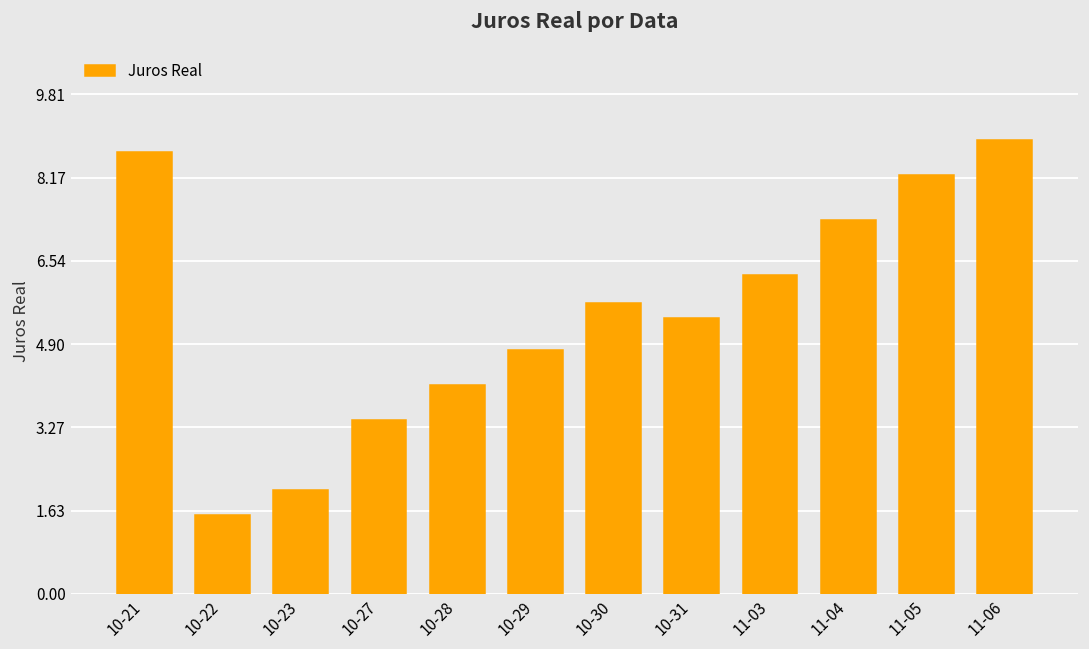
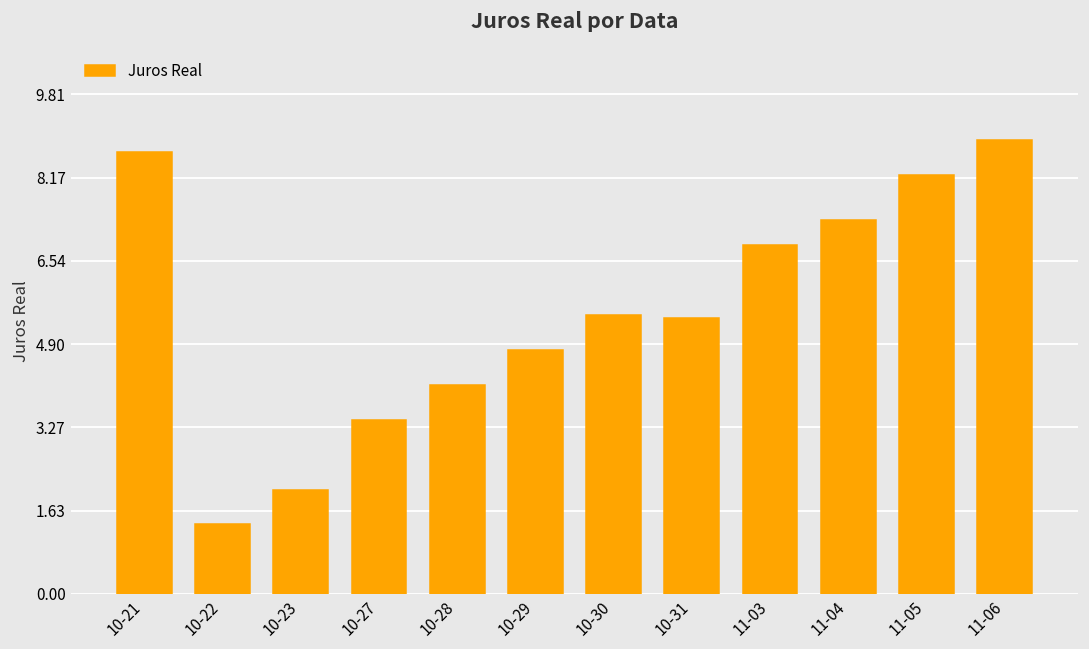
10-22: 1.5 -> 1.4
10-30: 5.7 -> 5.5
11-03: 6.3 -> 6.9
